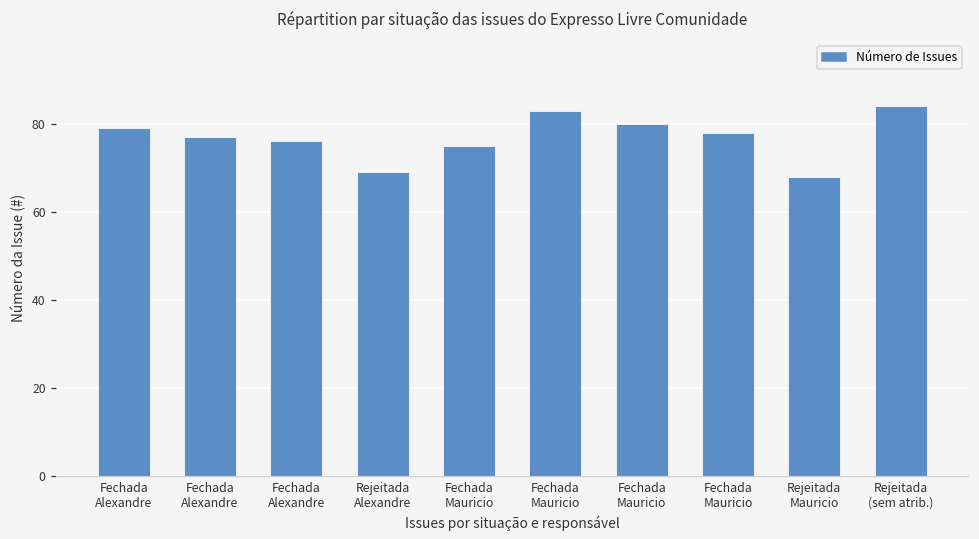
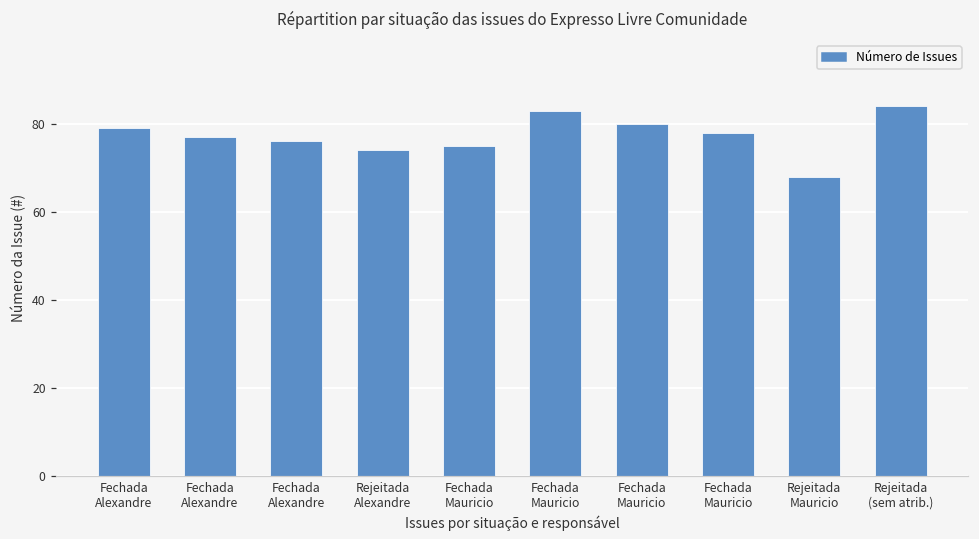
Rejeitada Alexandre: 69 -> 74
